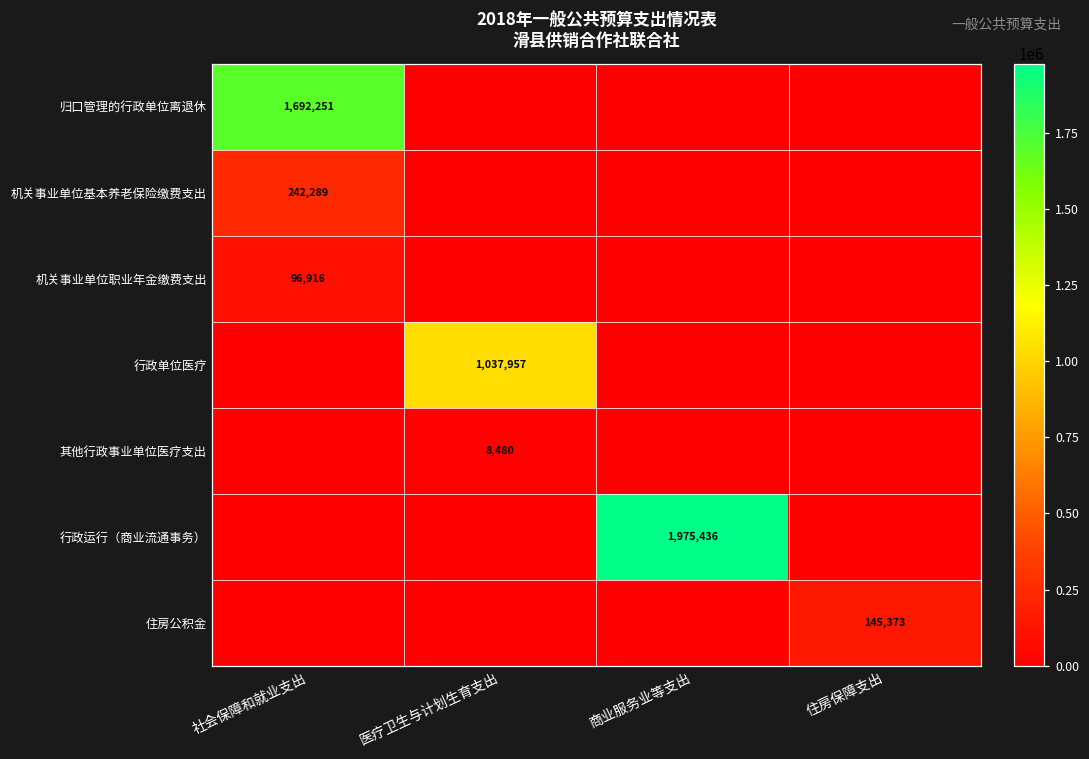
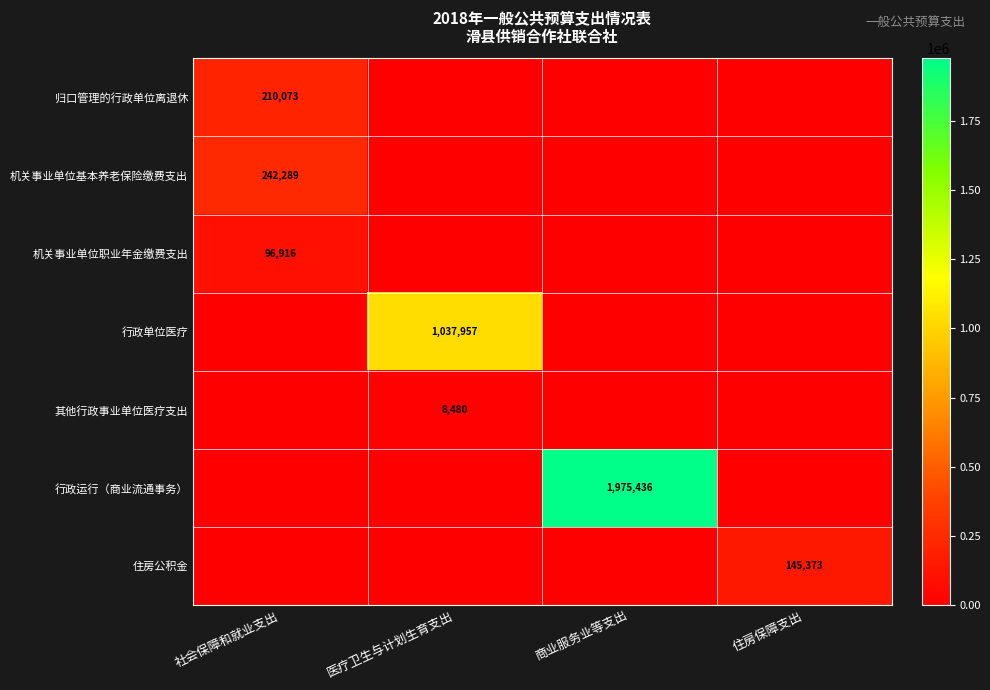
归口管理的行政单位离退休, 社会保障和就业支出: 1,692,251 -> 210,073
